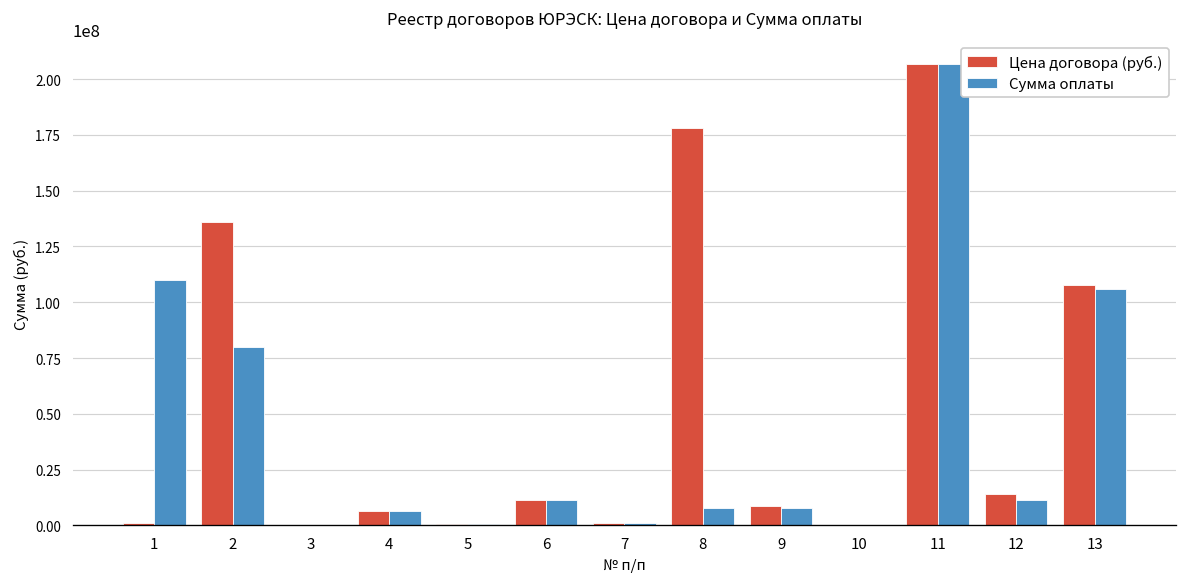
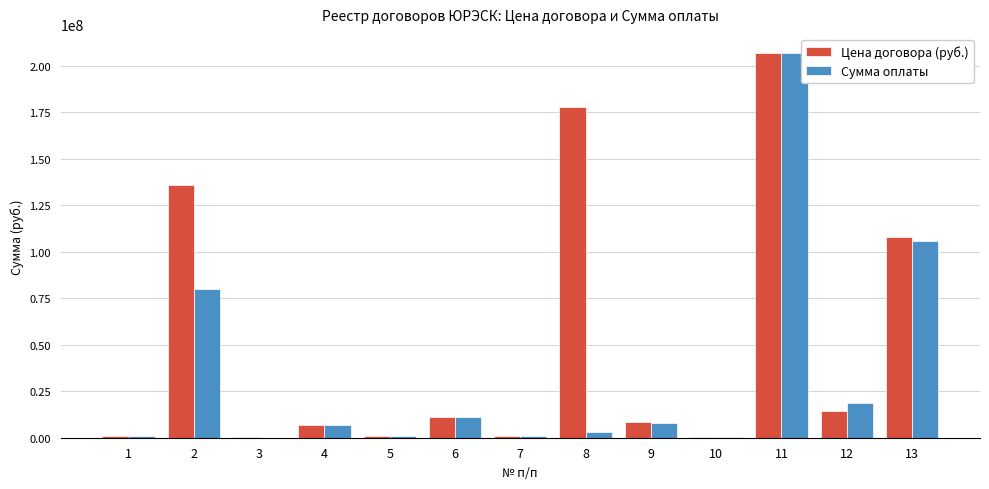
Сумма оплаты, 1: 110000000 -> 1000000
Сумма оплаты, 8: 8000000 -> 3000000
Сумма оплаты, 12: 11000000 -> 19000000
